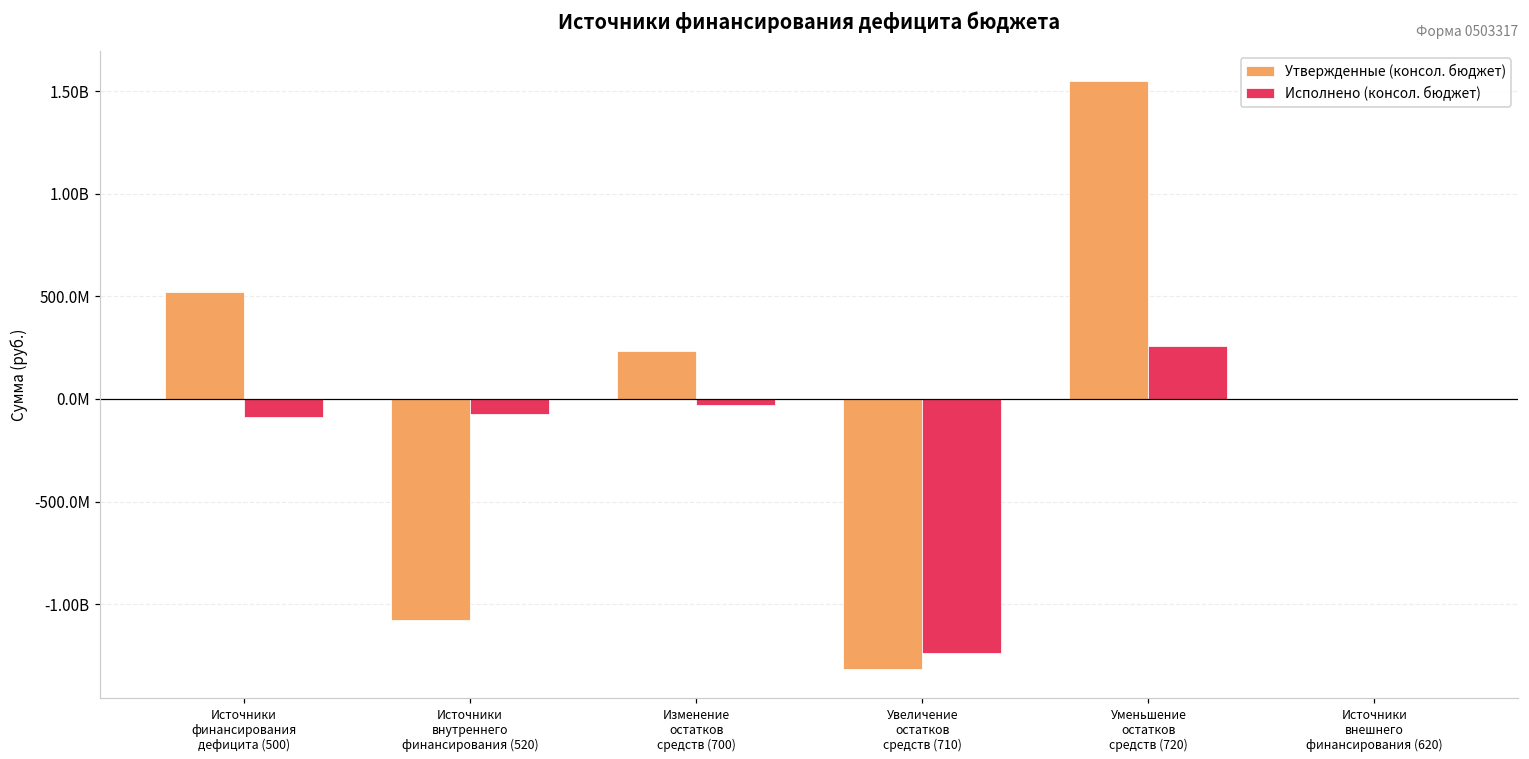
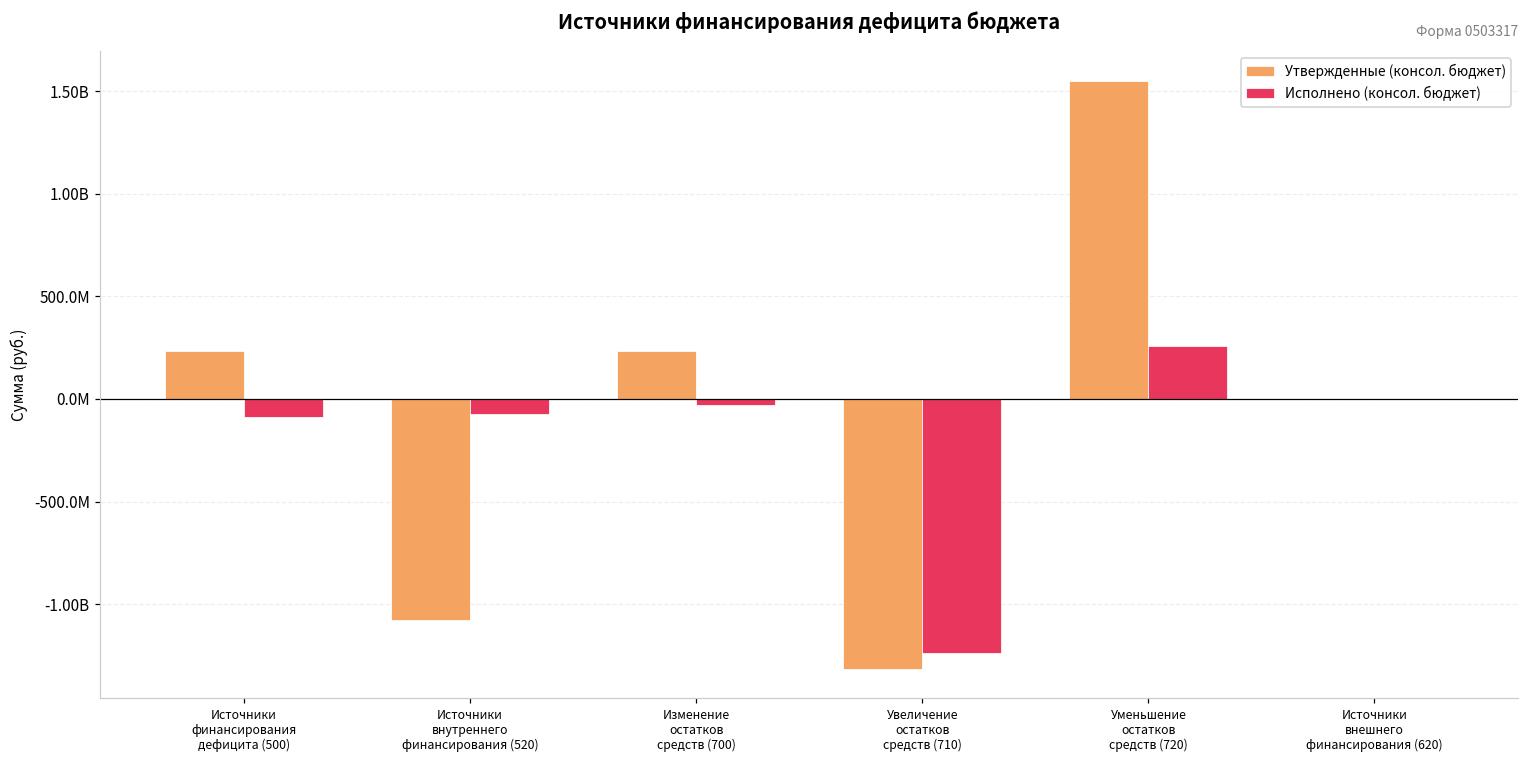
Утвержденные (консол. бюджет), Источники финансирования дефицита (500): 520000000 -> 230000000
